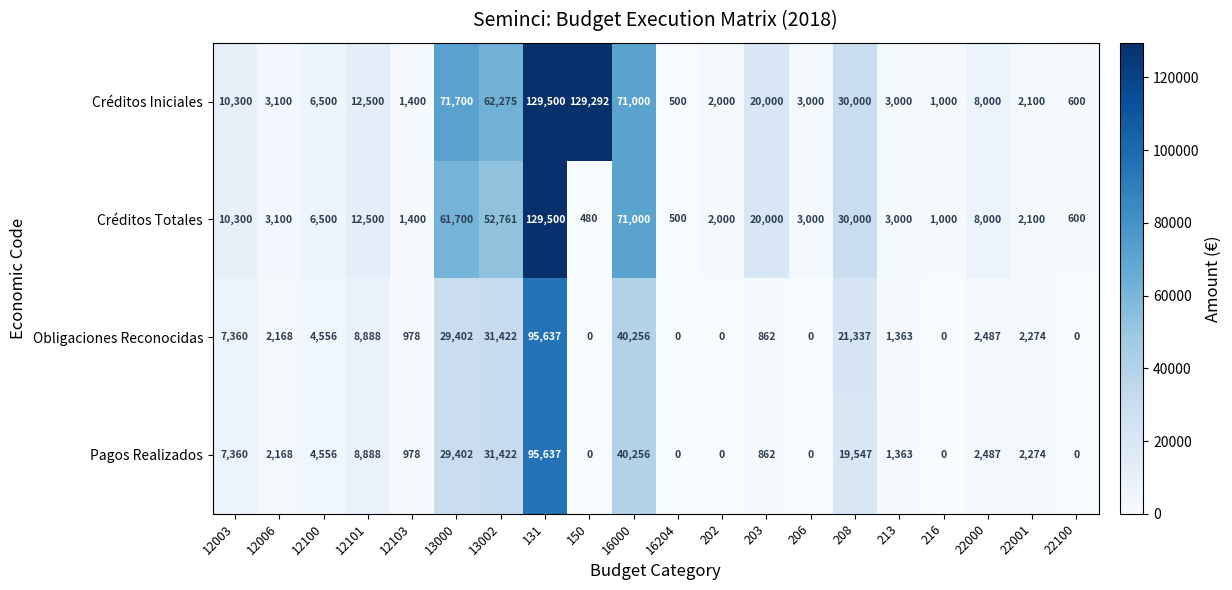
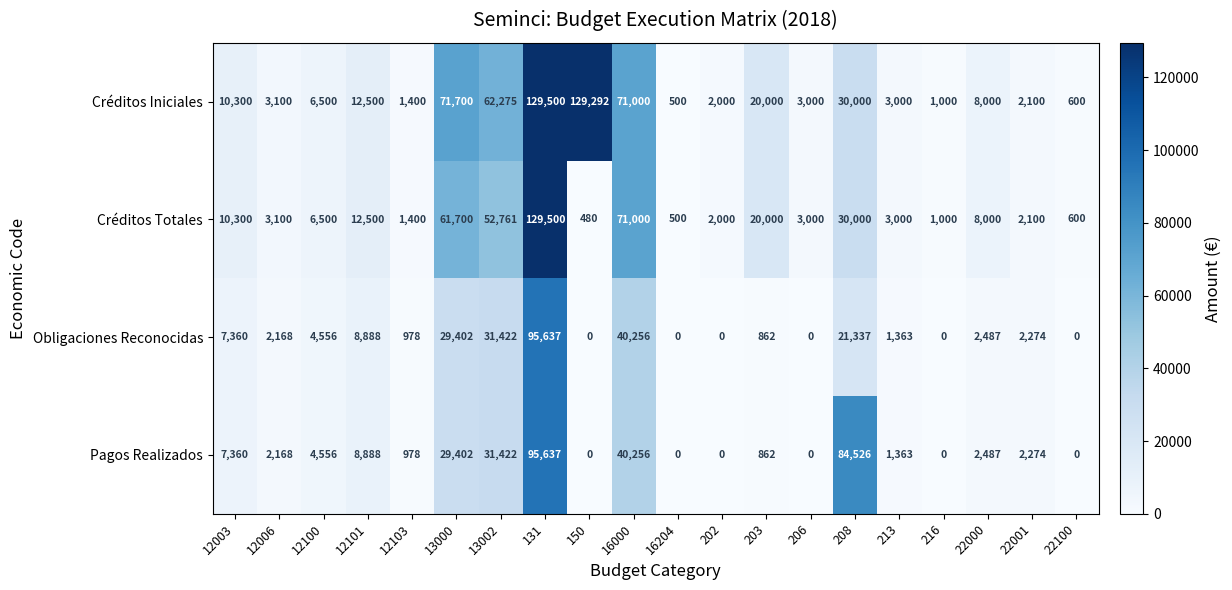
Pagos Realizados, 208: 19,547 -> 84,526
